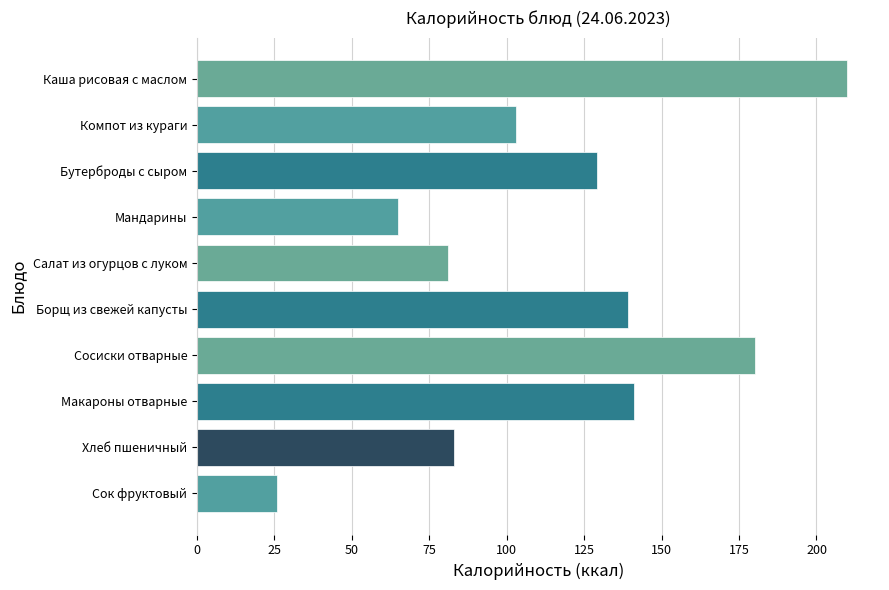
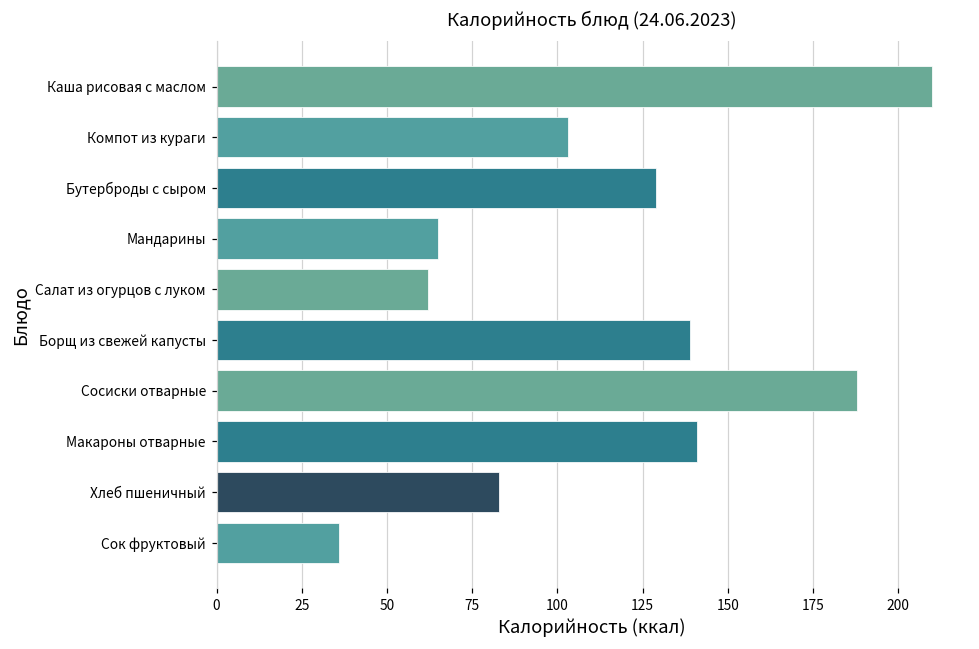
Салат из огурцов с луком: 81 -> 62
Сосиски отварные: 180 -> 188
Сок фруктовый: 26 -> 36
